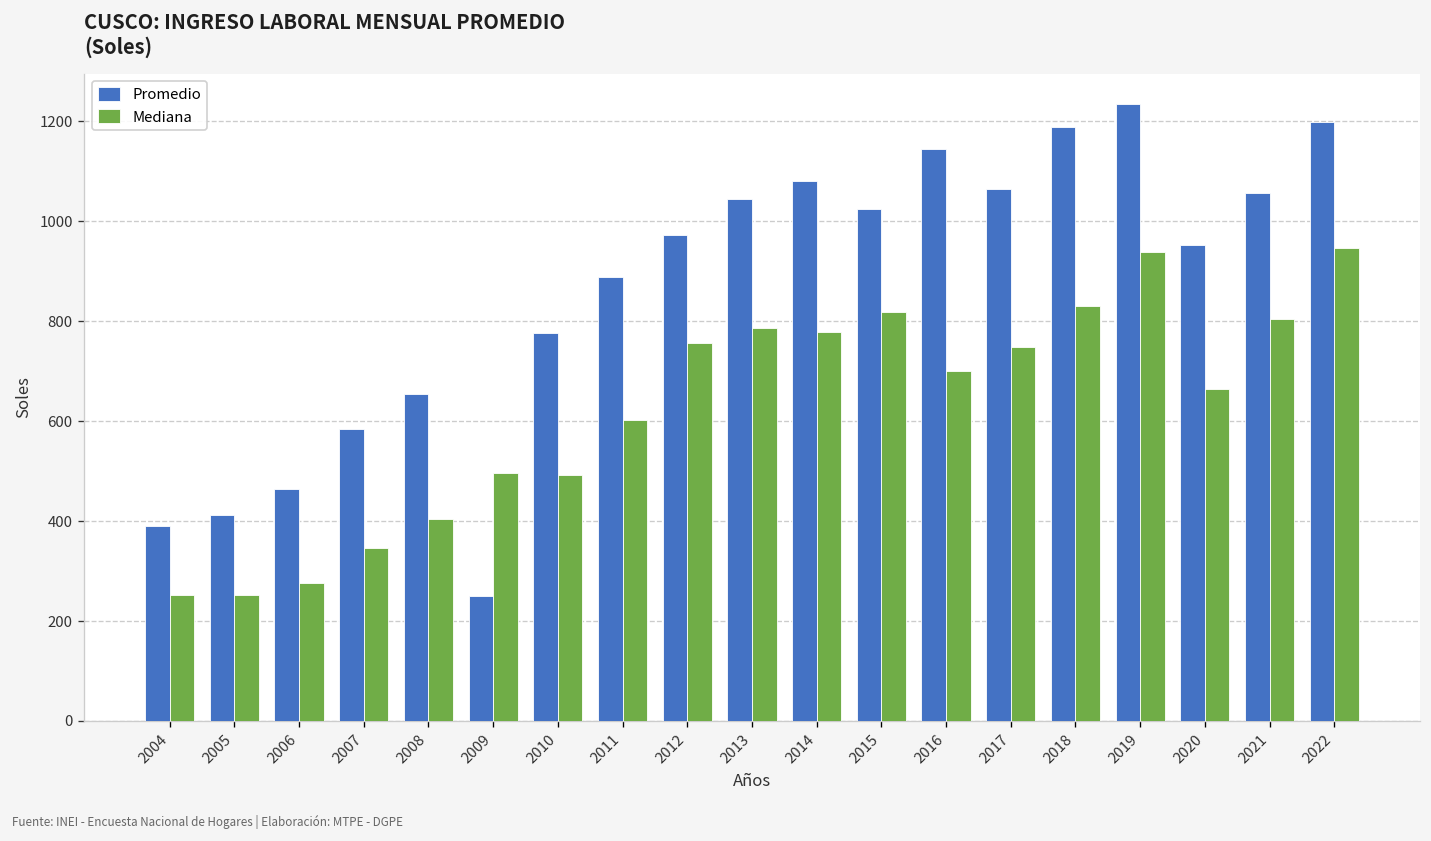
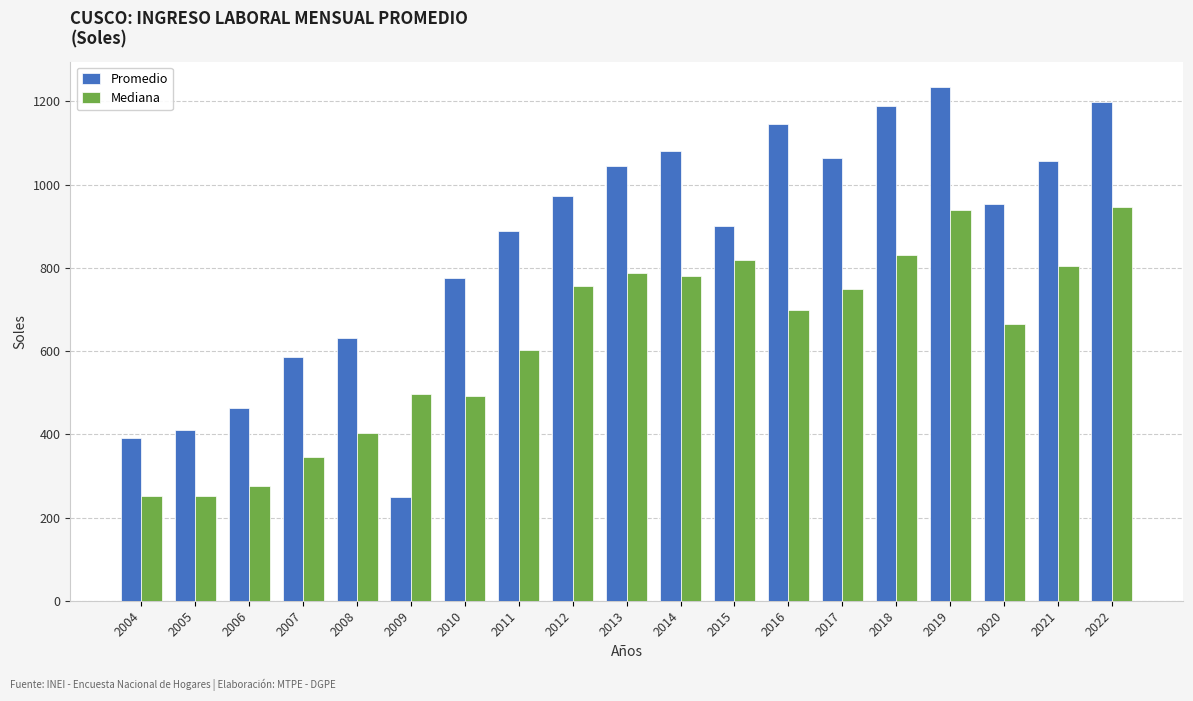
Promedio, 2008: 650 -> 630
Promedio, 2015: 1030 -> 900
